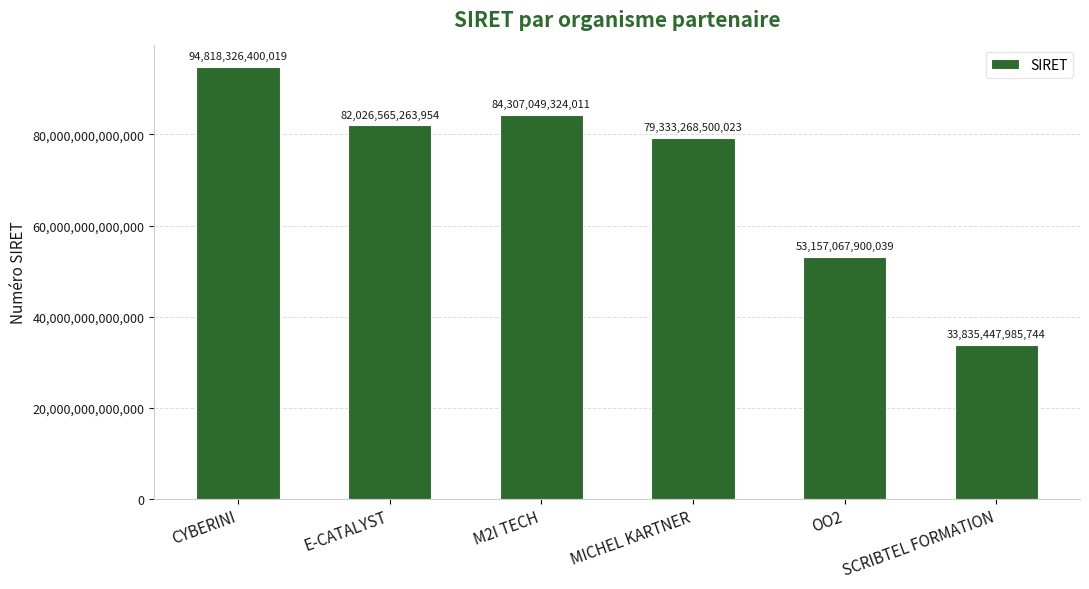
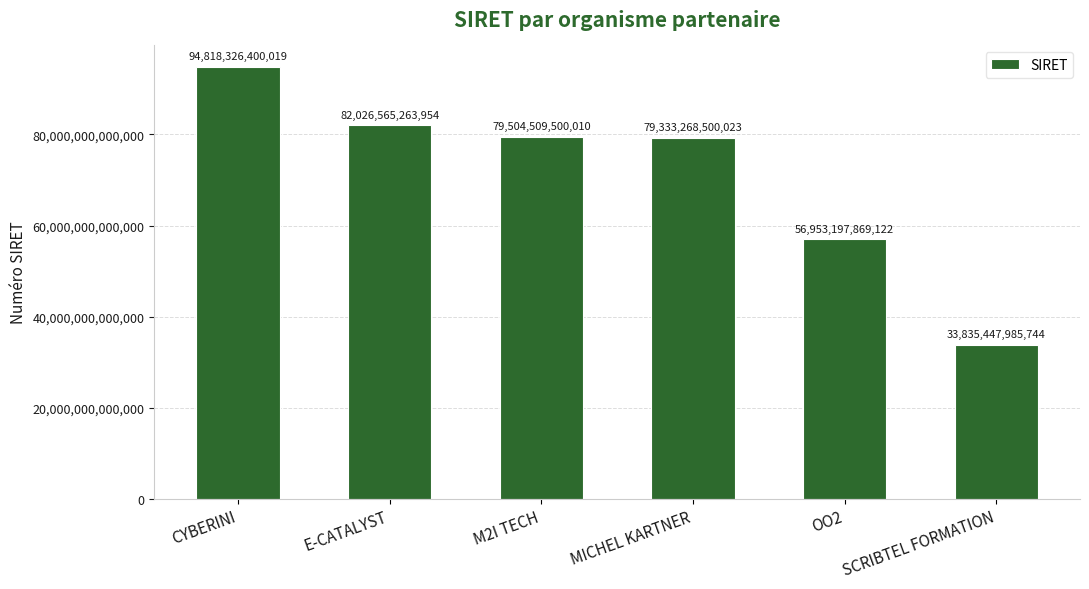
M2I TECH: 84,307,049,324,011 -> 79,504,509,500,010
OO2: 53,157,067,900,039 -> 56,953,197,869,122
